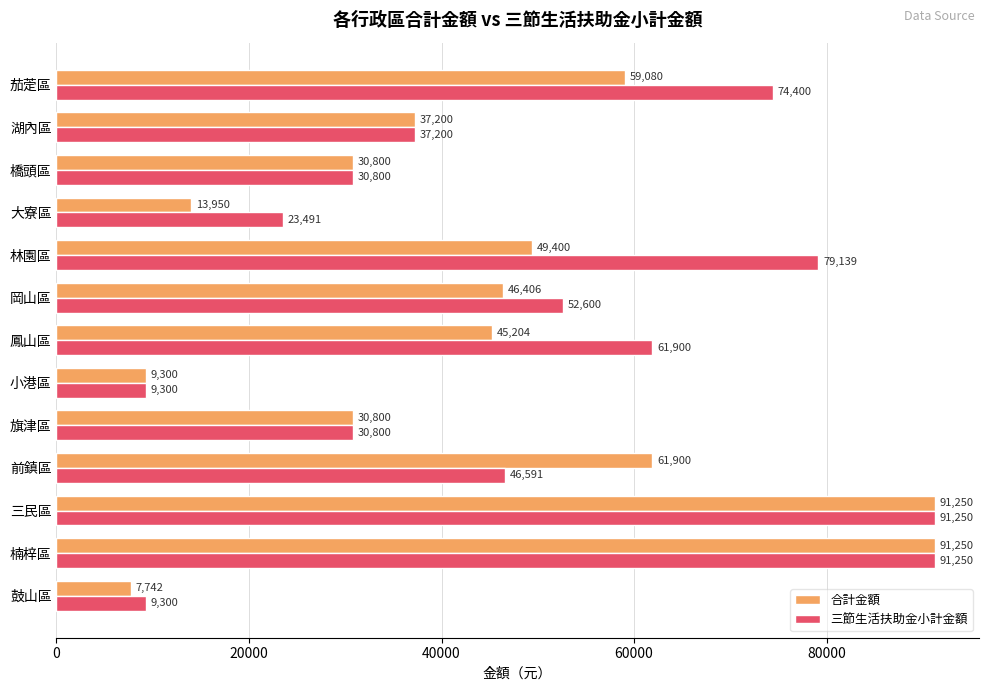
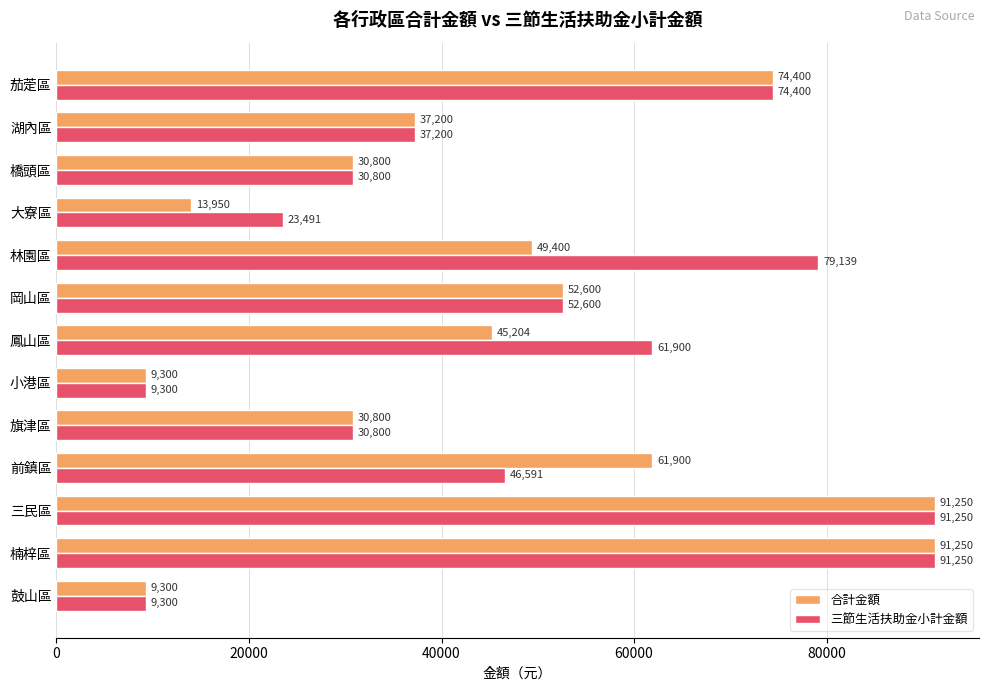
合計金額, 茄萣區: 59,080 -> 74,400
合計金額, 岡山區: 46,406 -> 52,600
合計金額, 鼓山區: 7,742 -> 9,300
